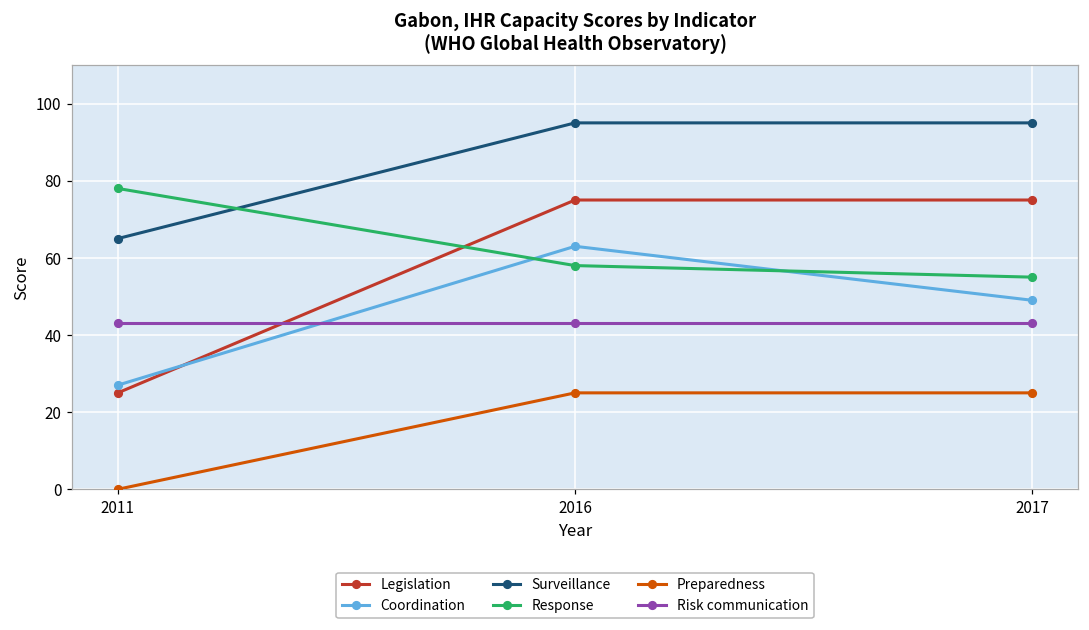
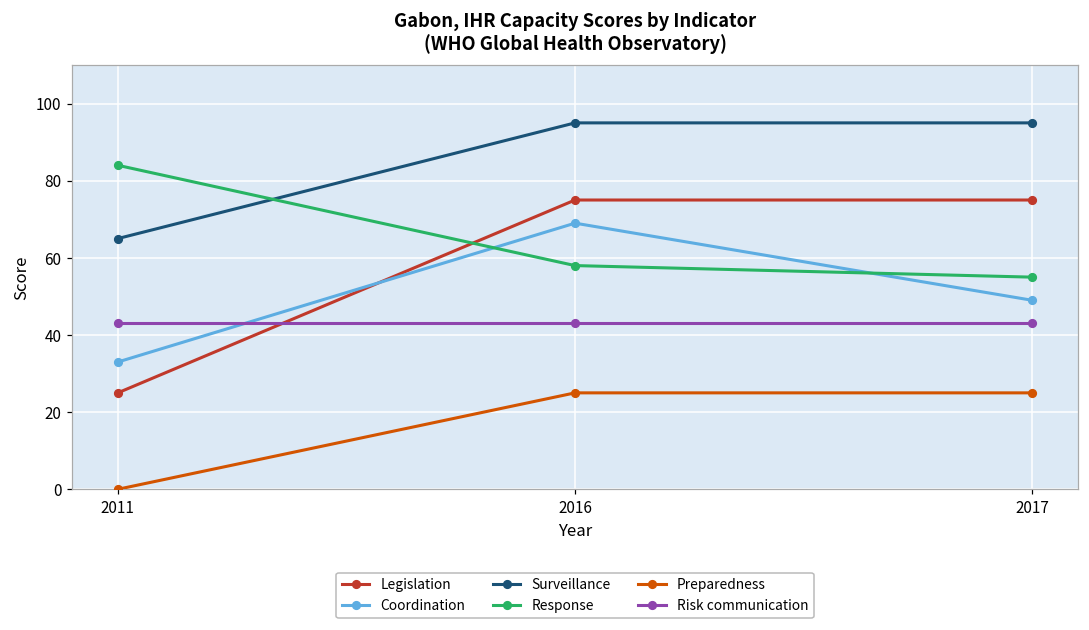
Coordination, 2011: 27 -> 33
Response, 2011: 78 -> 84
Coordination, 2016: 63 -> 69
